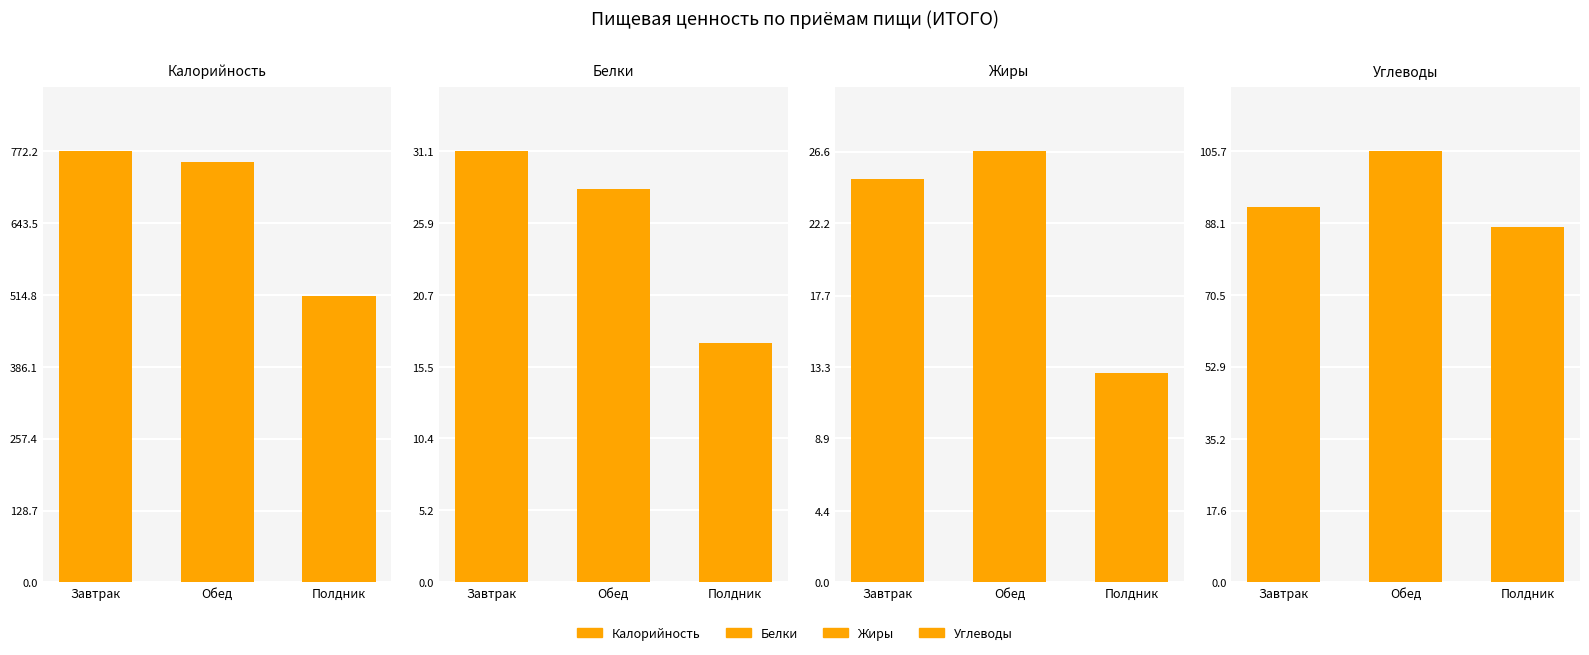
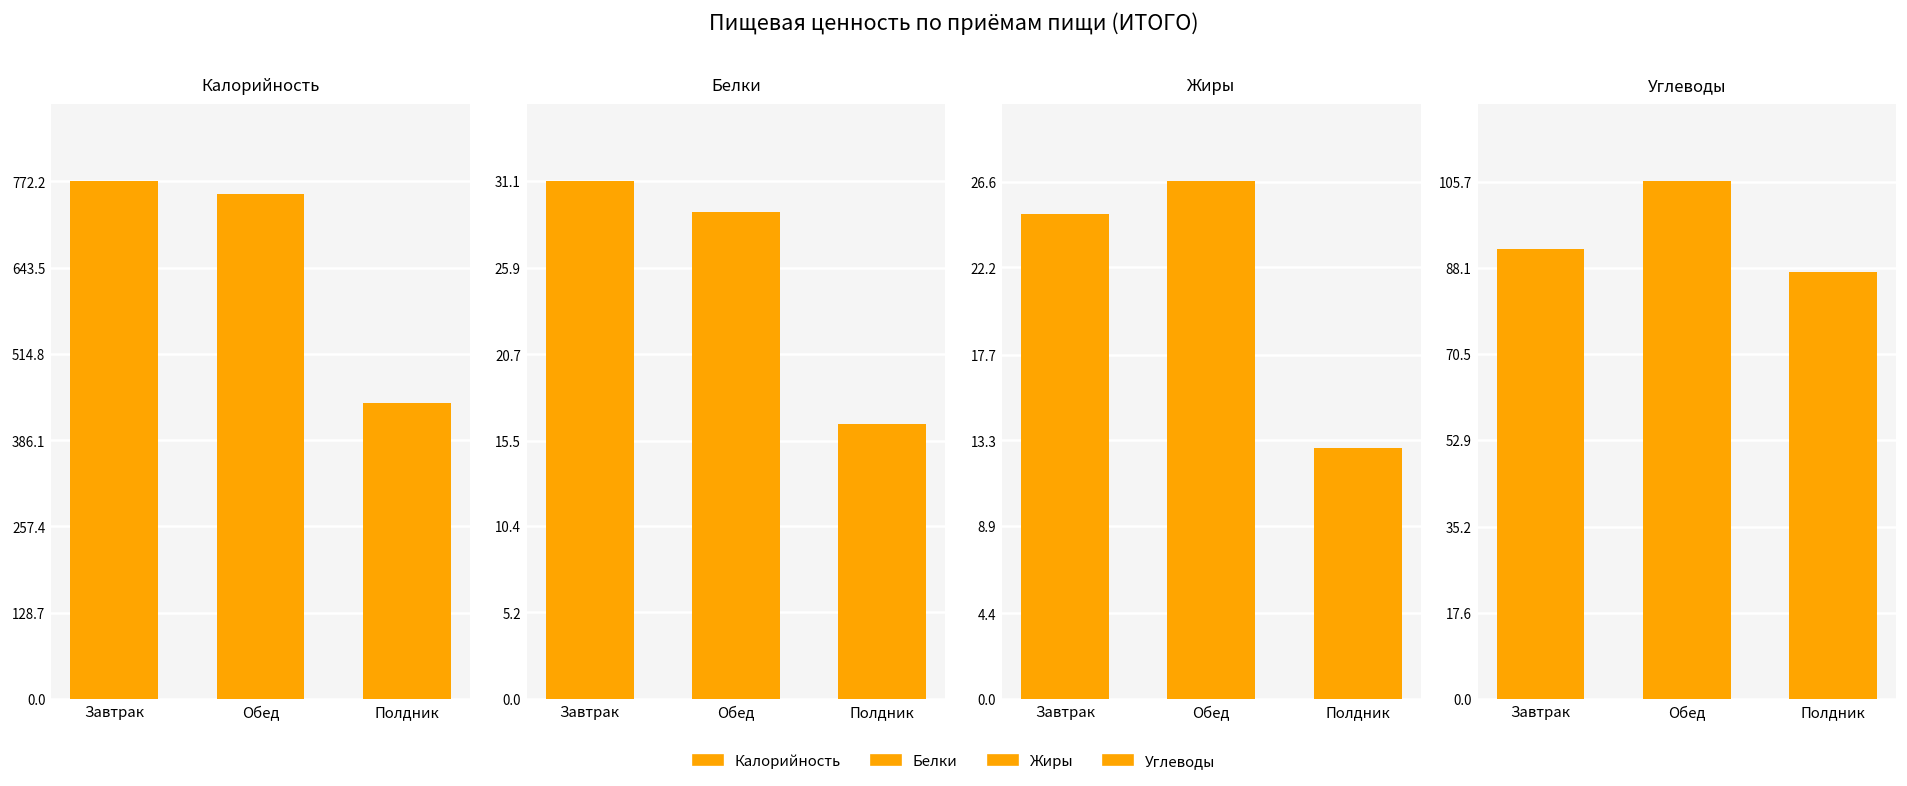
Калорийность, Полдник: 510 -> 440
Белки, Обед: 28.3 -> 29.2
Белки, Полдник: 17.2 -> 16.5
